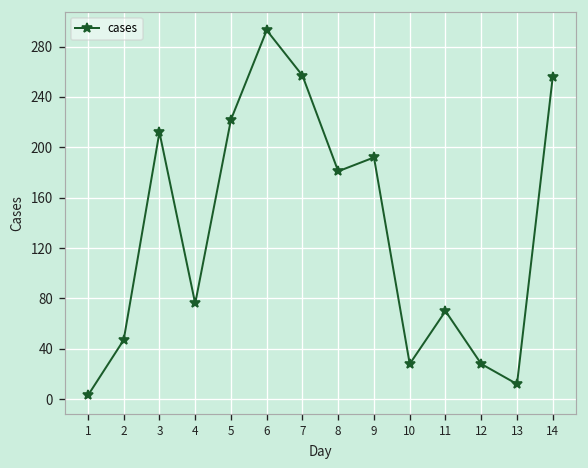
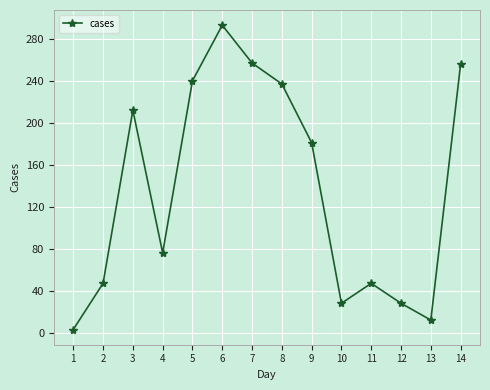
5: 222 -> 240
8: 181 -> 237
9: 192 -> 181
11: 70 -> 47
